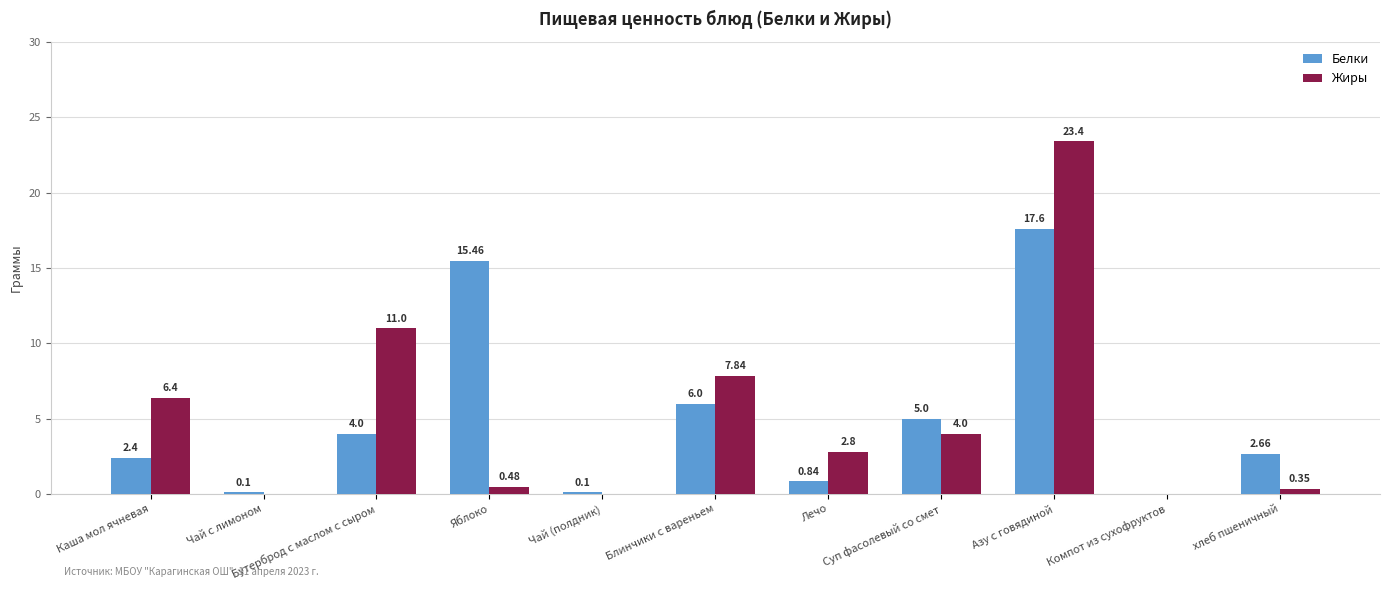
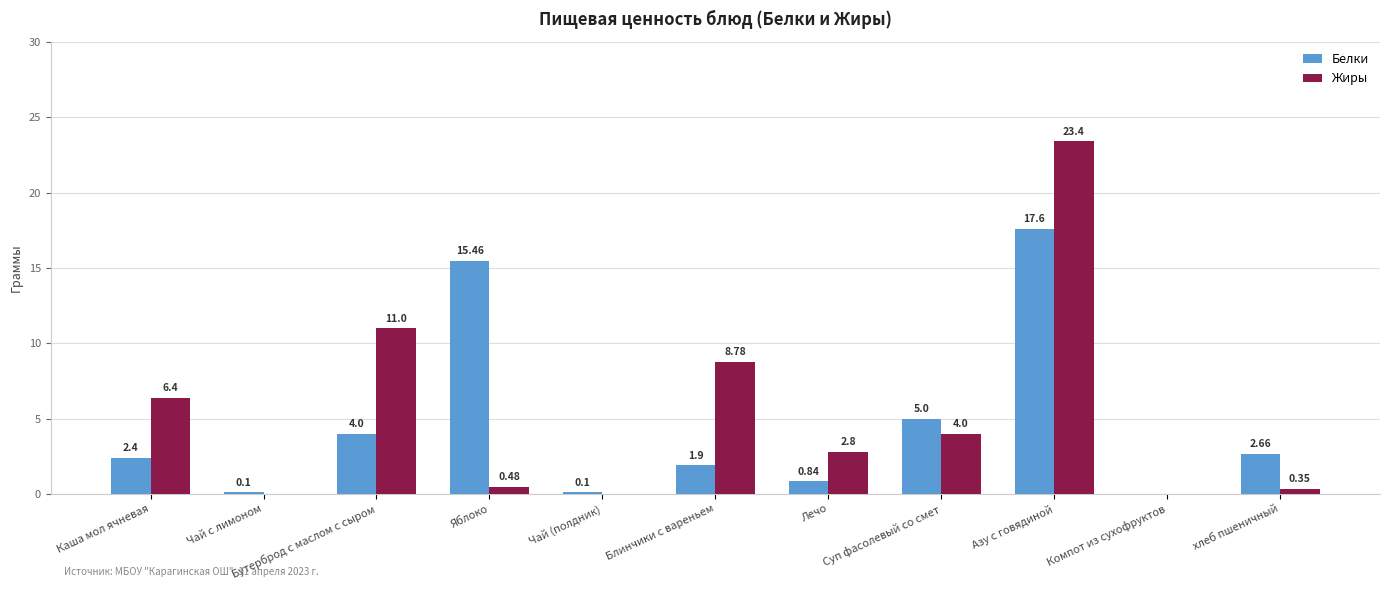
Белки, Блинчики с вареньем: 6.0 -> 1.9
Жиры, Блинчики с вареньем: 7.84 -> 8.78
